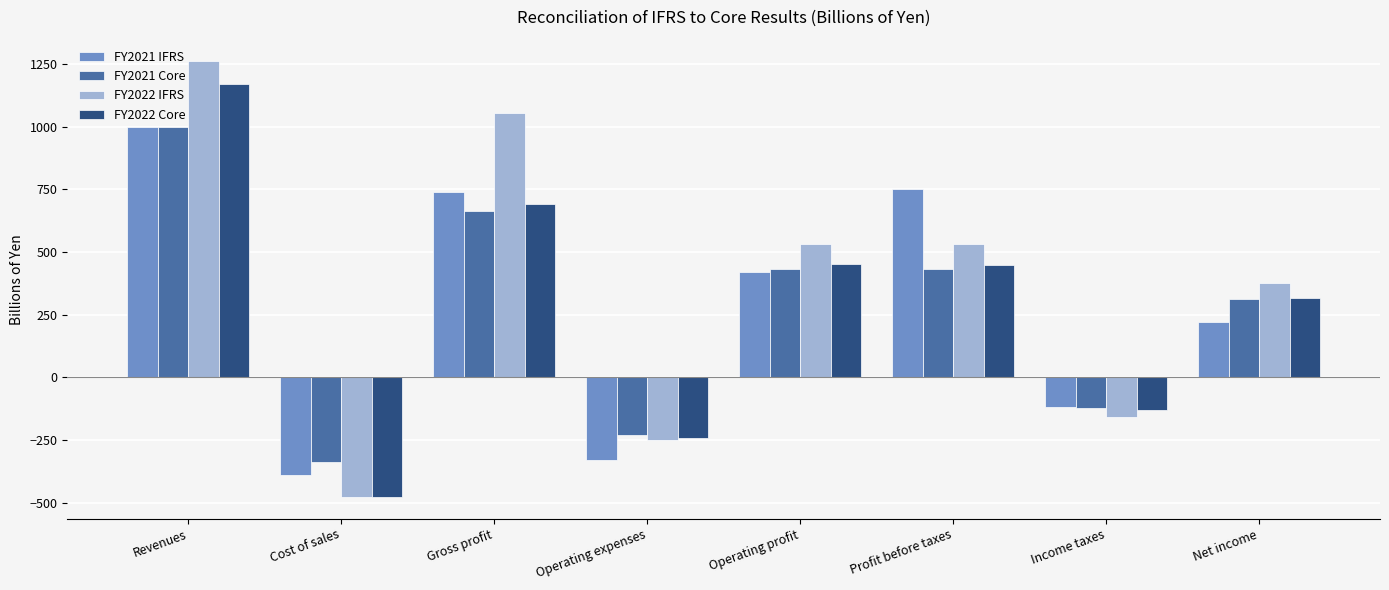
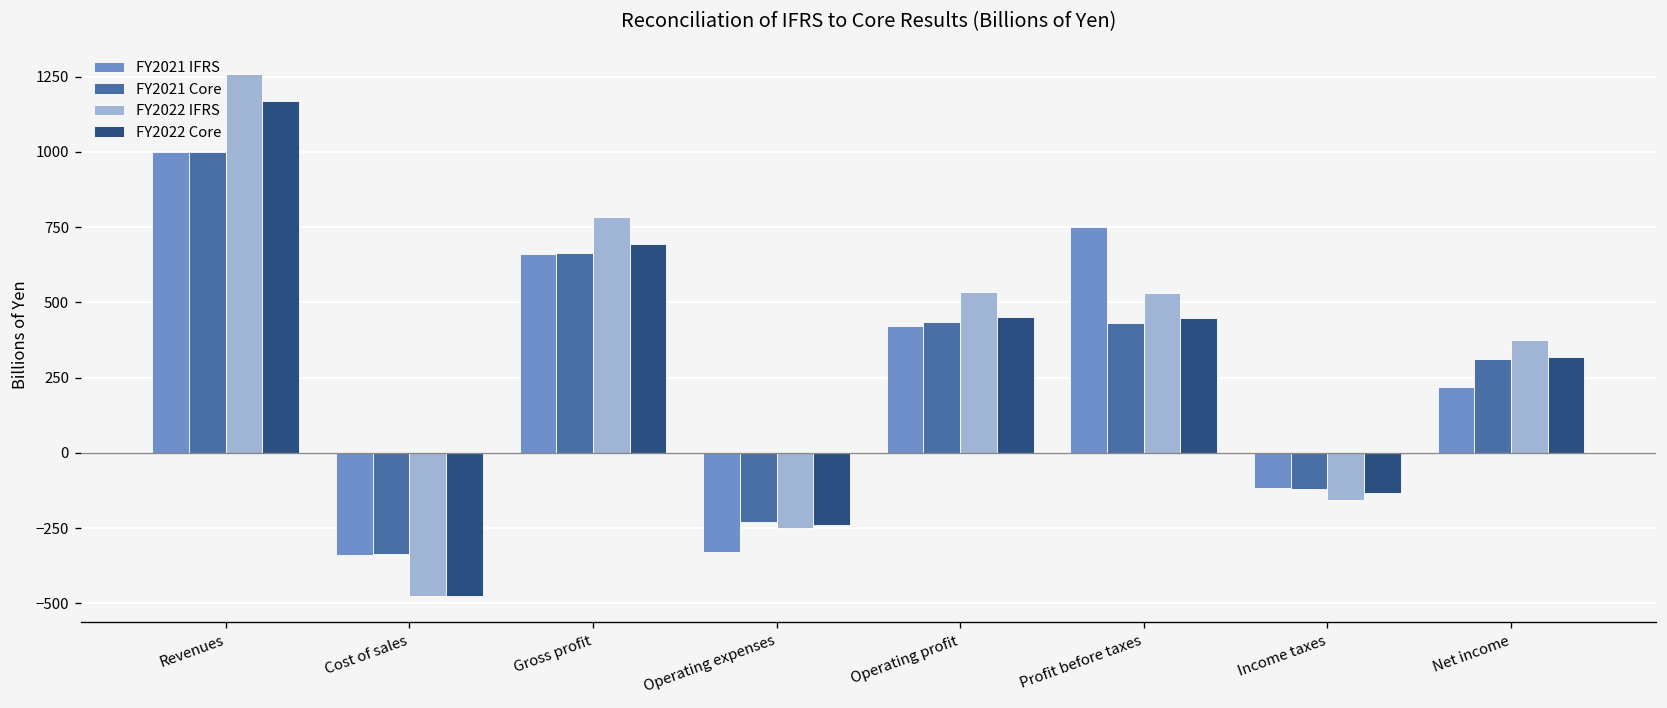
FY2021 IFRS, Cost of sales: -390 -> -340
FY2021 IFRS, Gross profit: 740 -> 660
FY2022 IFRS, Gross profit: 1060 -> 780
